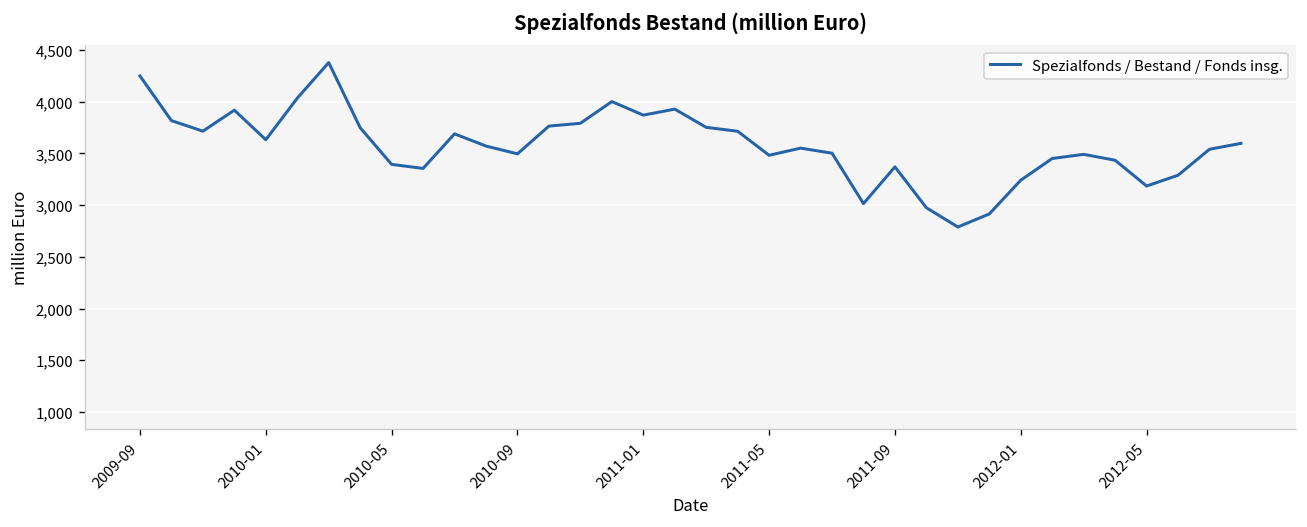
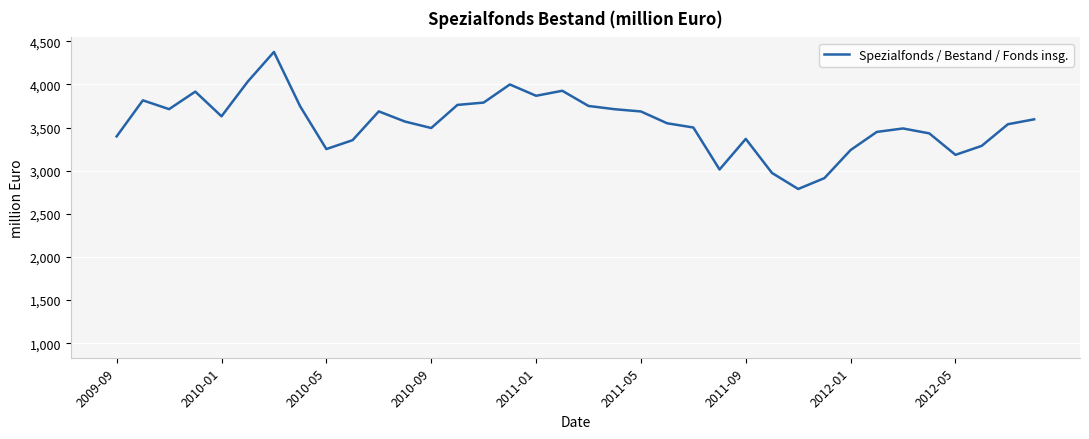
2009-09: 4,200 -> 3,400
2010-05: 3,400 -> 3,300
2011-05: 3,500 -> 3,700
